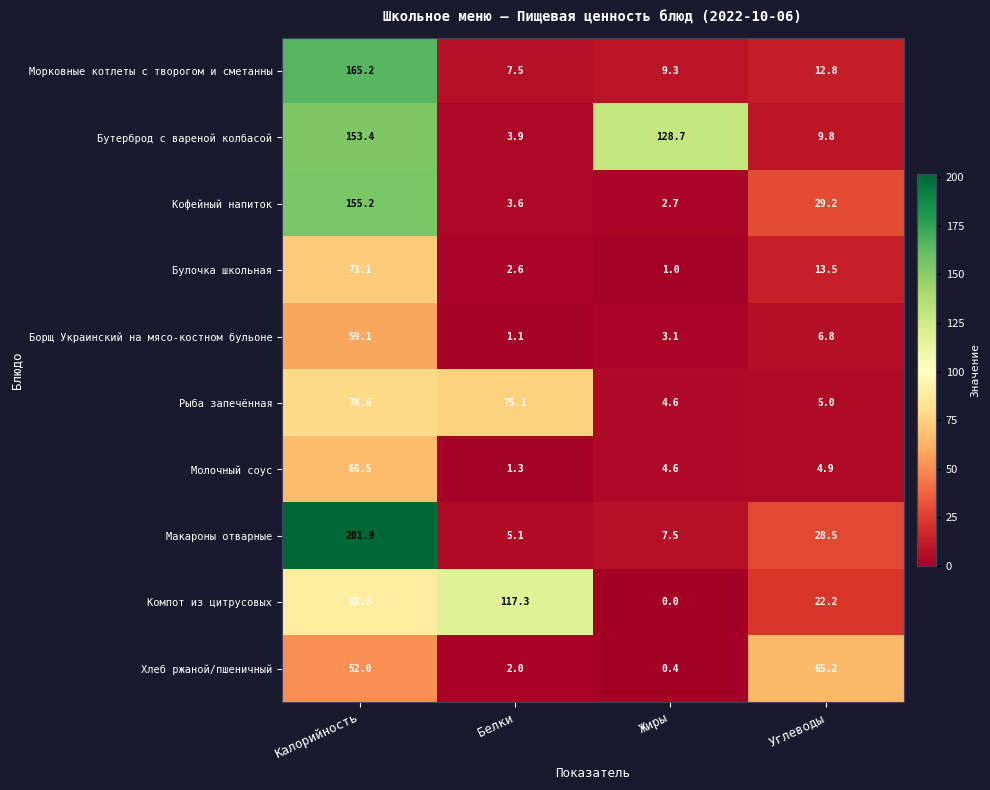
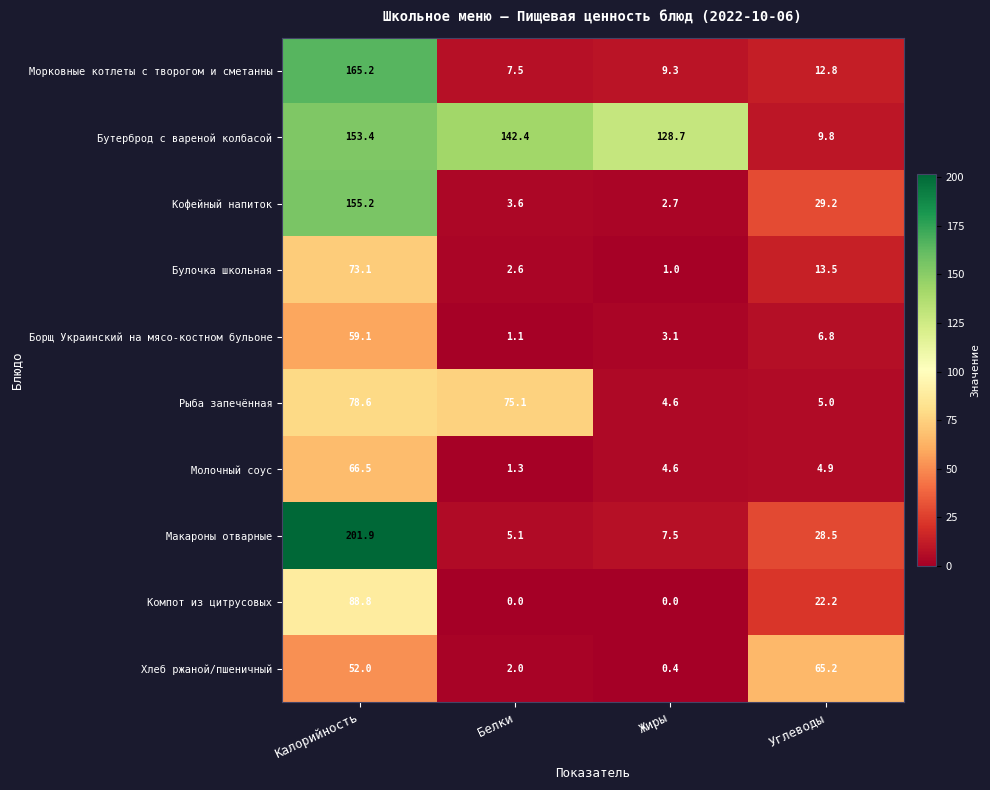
Бутерброд с вареной колбасой, Белки: 3.9 -> 142.4
Компот из цитрусовых, Белки: 117.3 -> 0.0
